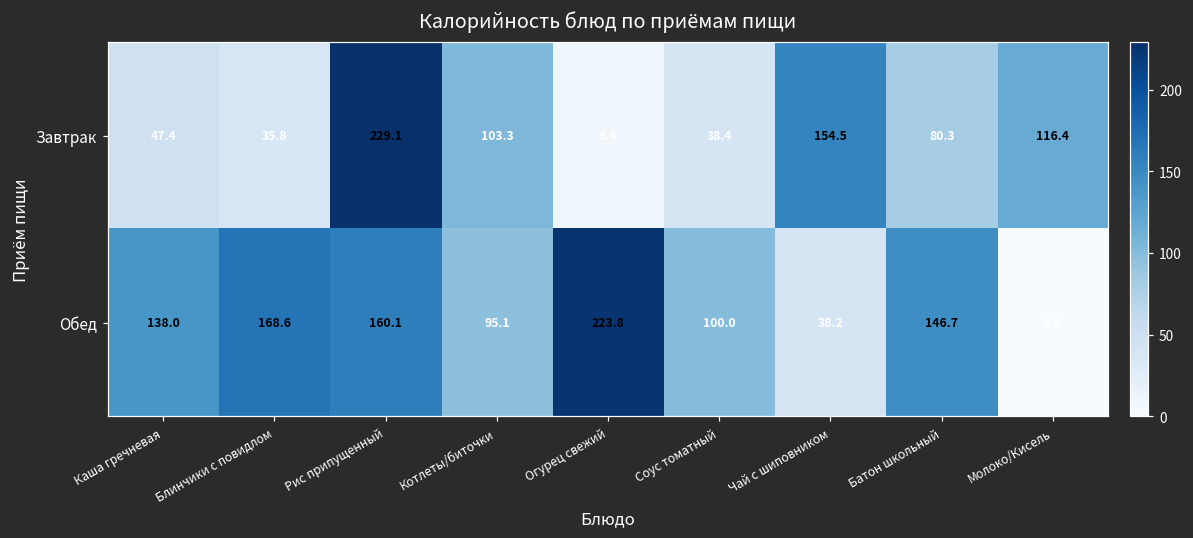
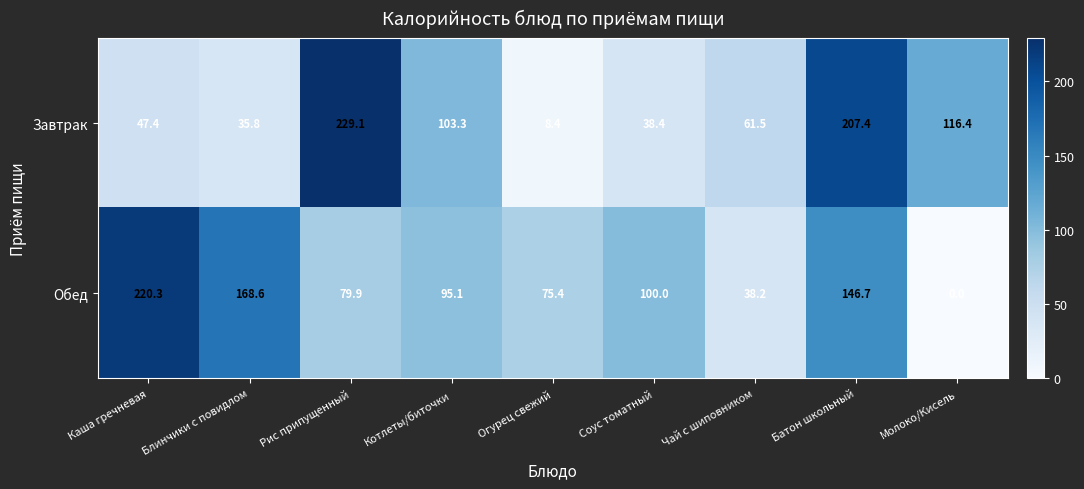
Завтрак, Чай с шиповником: 154.5 -> 61.5
Завтрак, Батон школьный: 80.3 -> 207.4
Обед, Каша гречневая: 138.0 -> 220.3
Обед, Рис припущенный: 160.1 -> 79.9
Обед, Огурец свежий: 223.8 -> 75.4
